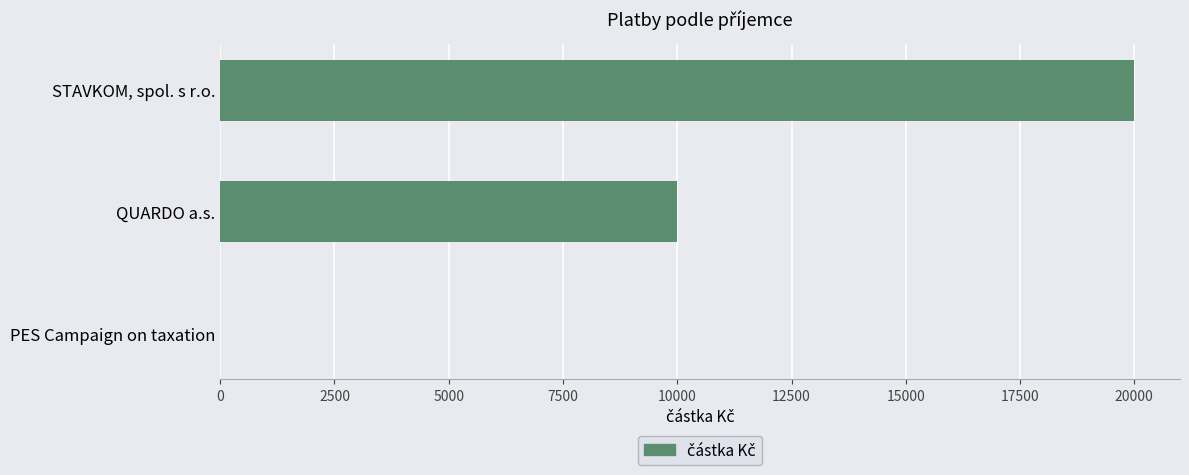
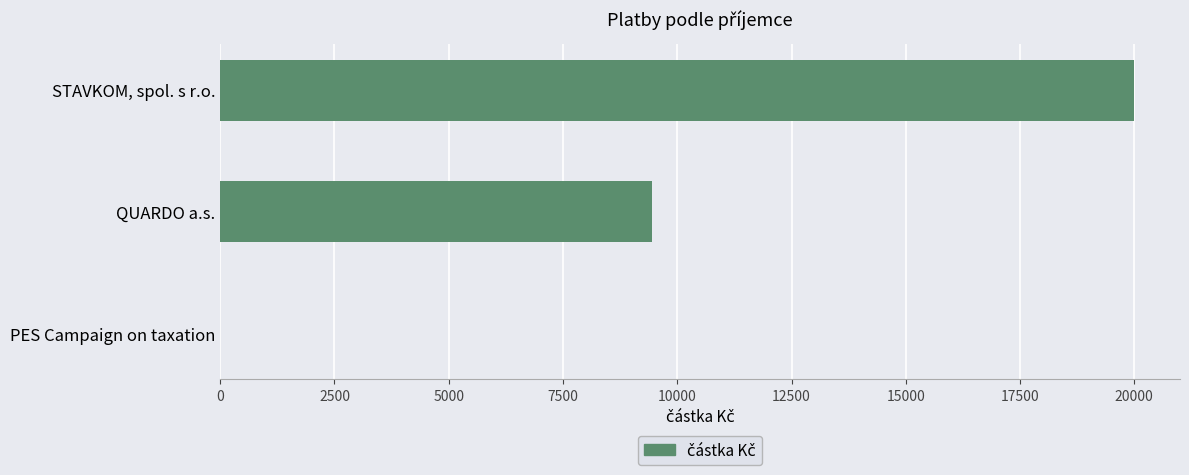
QUARDO a.s.: 10000 -> 9400
